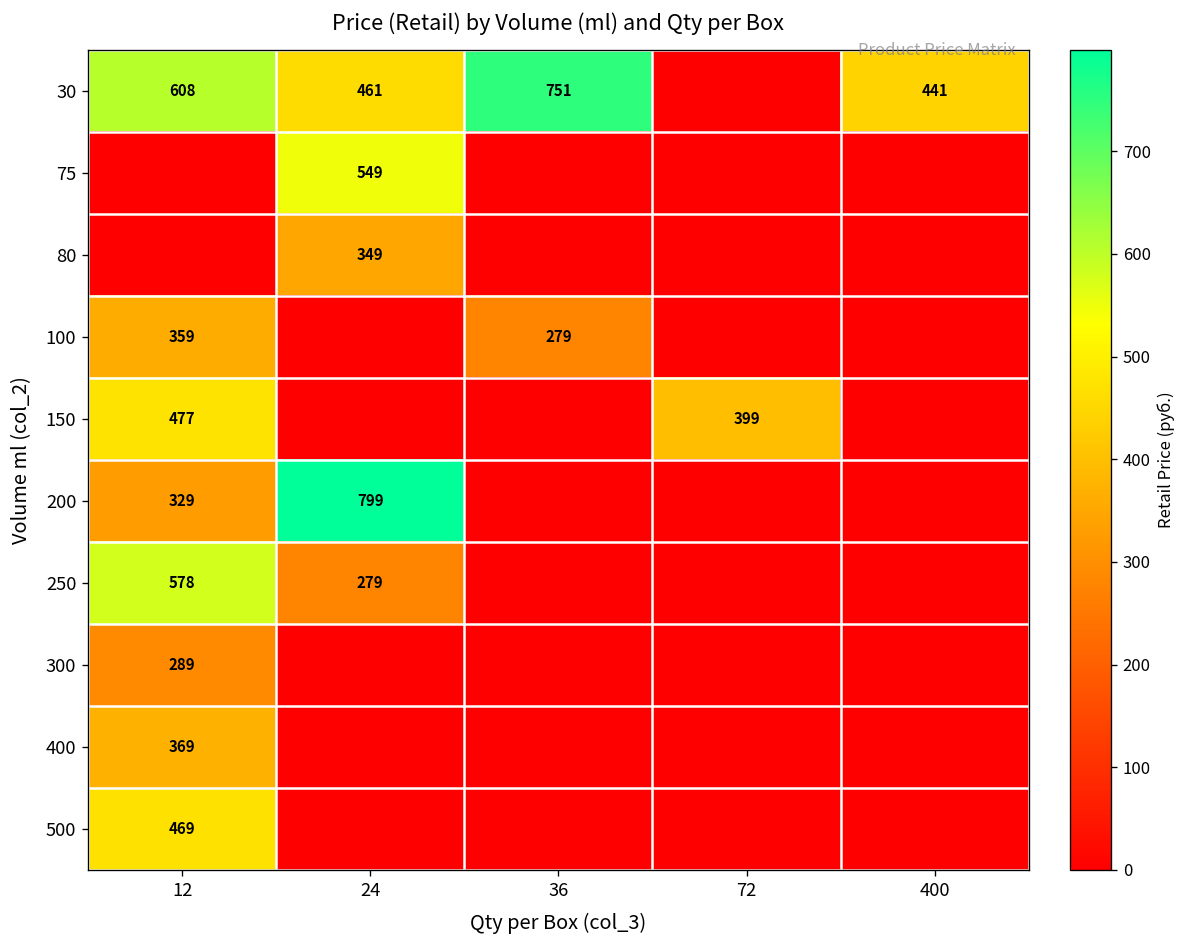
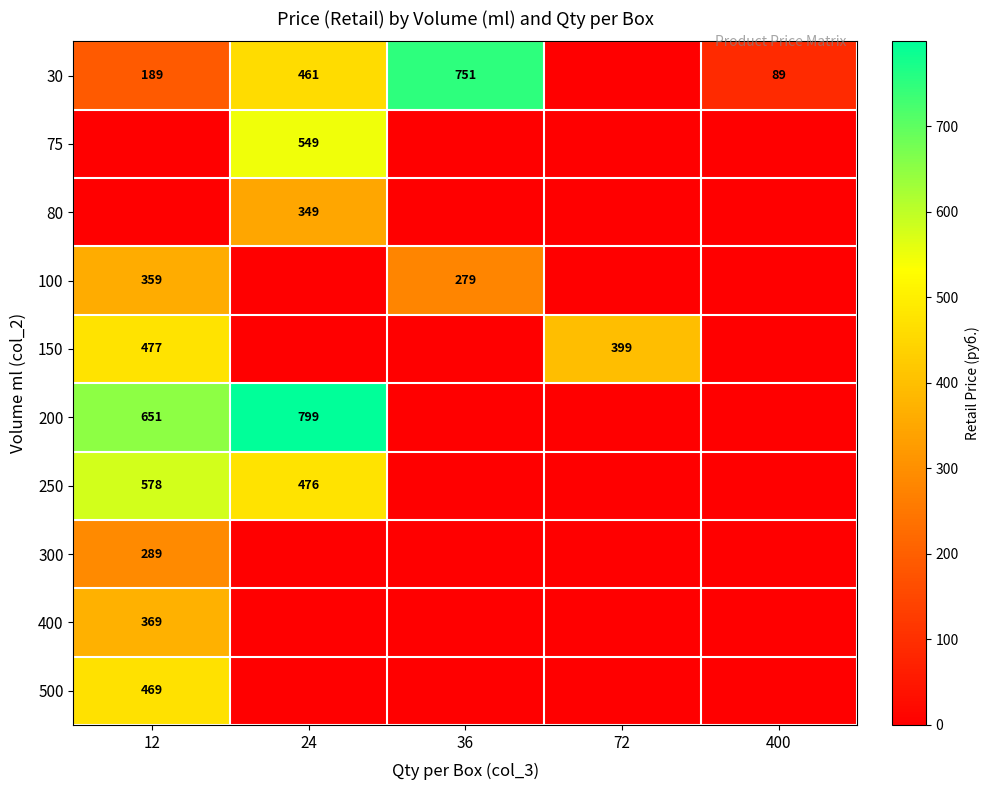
30, 12: 608 -> 189
30, 400: 441 -> 89
200, 12: 329 -> 651
250, 24: 279 -> 476
